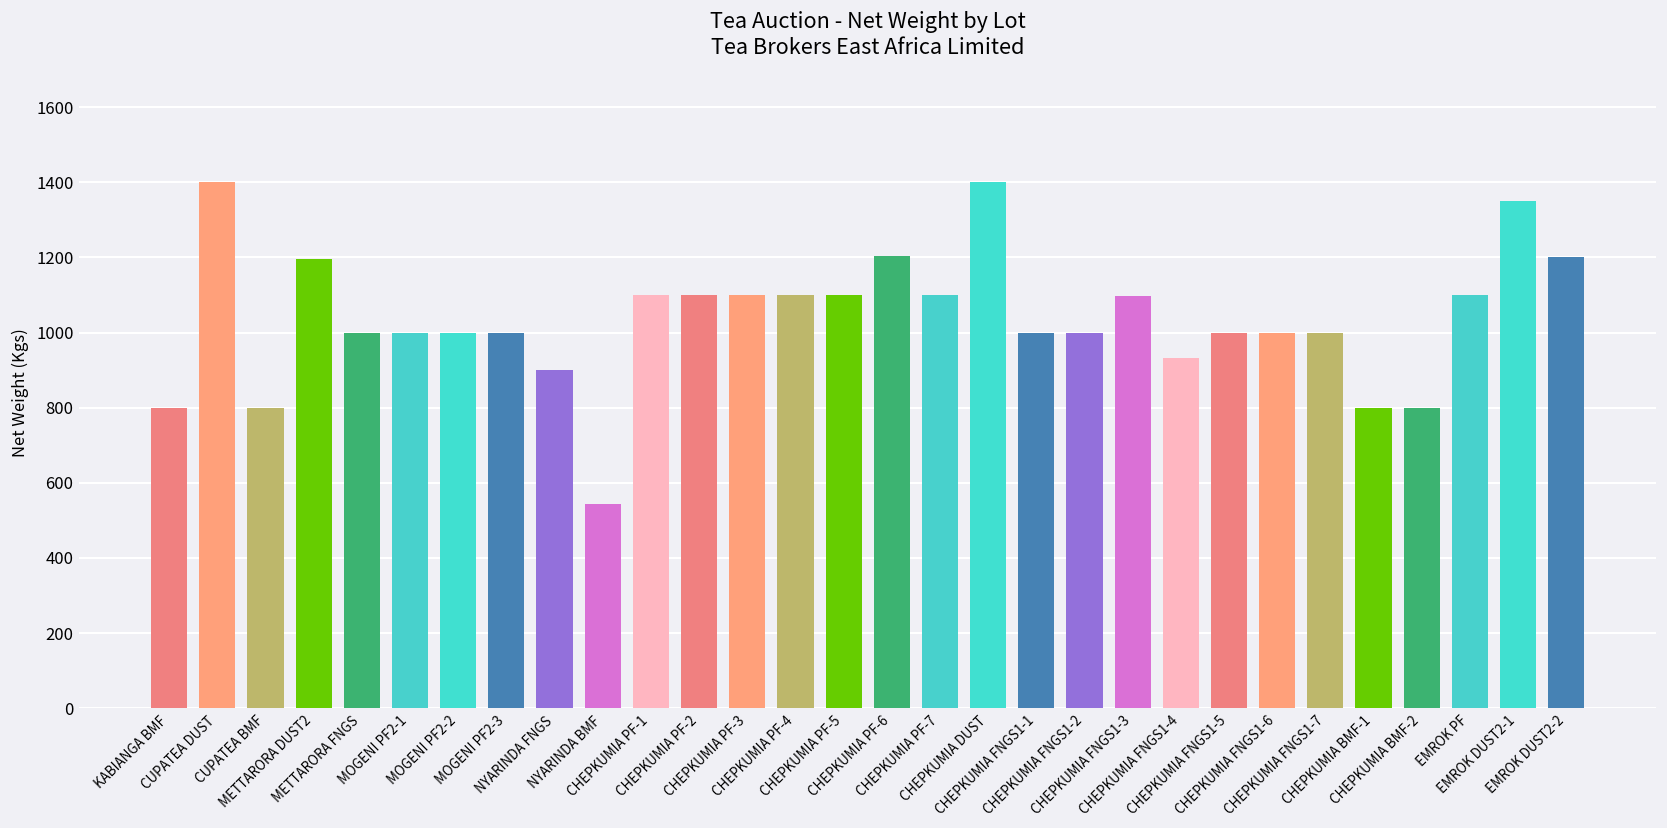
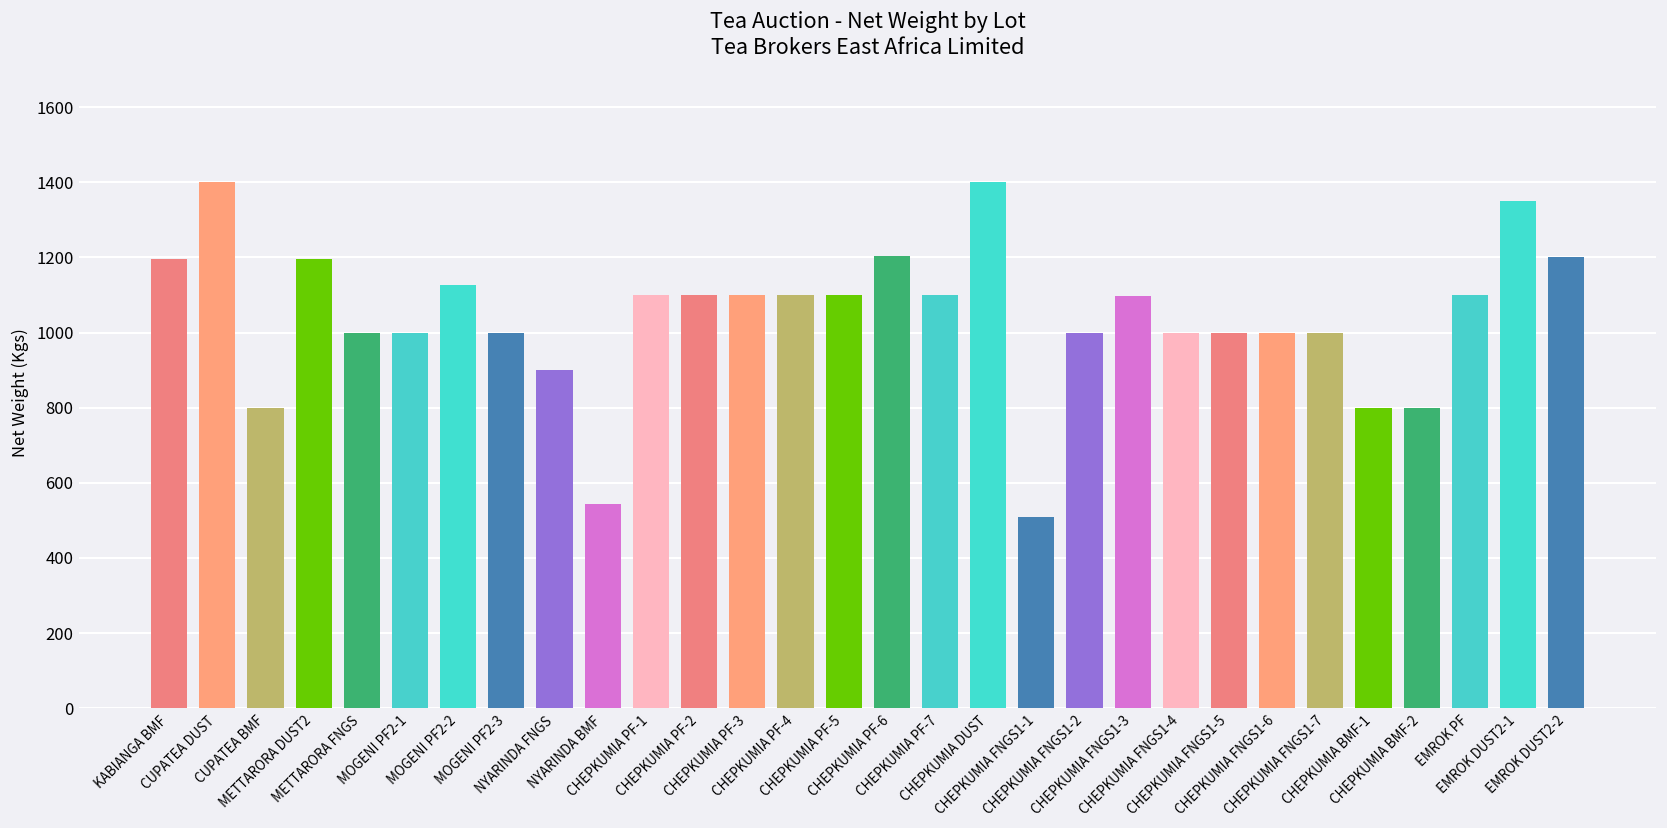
KABIANGA BMF: 800 -> 1200
MOGENI PF2-2: 1000 -> 1130
CHEPKUMIA FNGS1-1: 1000 -> 510
CHEPKUMIA FNGS1-4: 930 -> 1000
